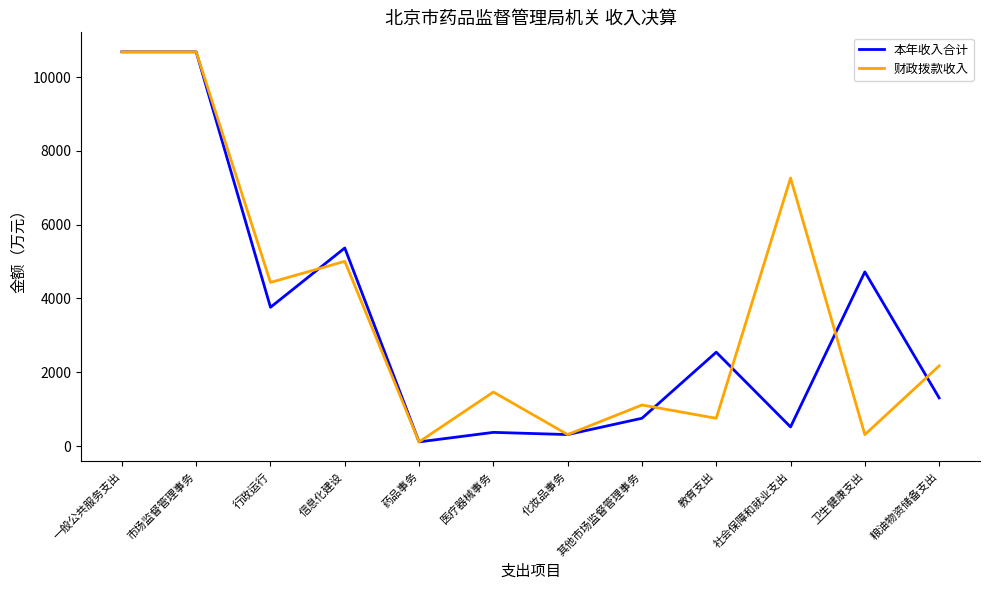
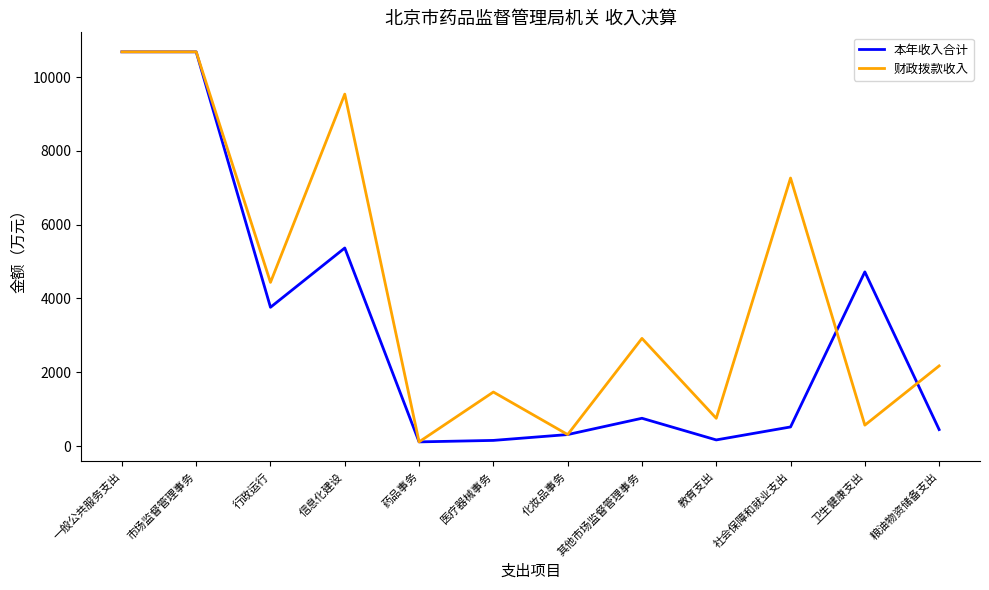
财政拨款收入, 信息化建设: 5000 -> 9500
本年收入合计, 医疗器械事务: 400 -> 200
财政拨款收入, 其他市场监督管理事务: 1100 -> 2900
本年收入合计, 教育支出: 2500 -> 200
财政拨款收入, 卫生健康支出: 300 -> 600
本年收入合计, 粮油物资储备支出: 1300 -> 400
